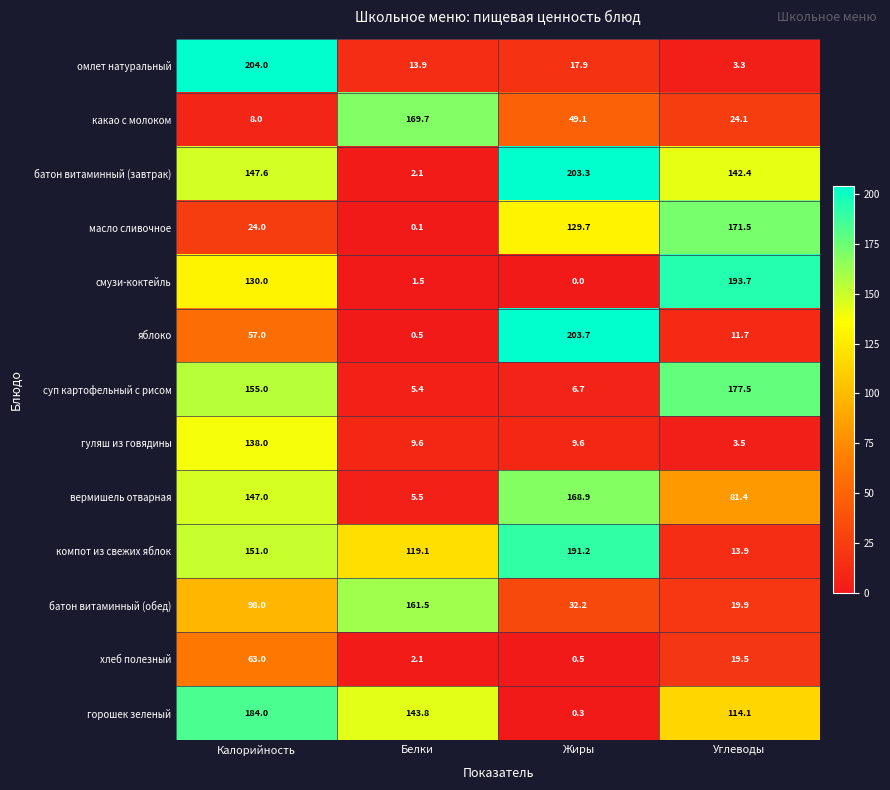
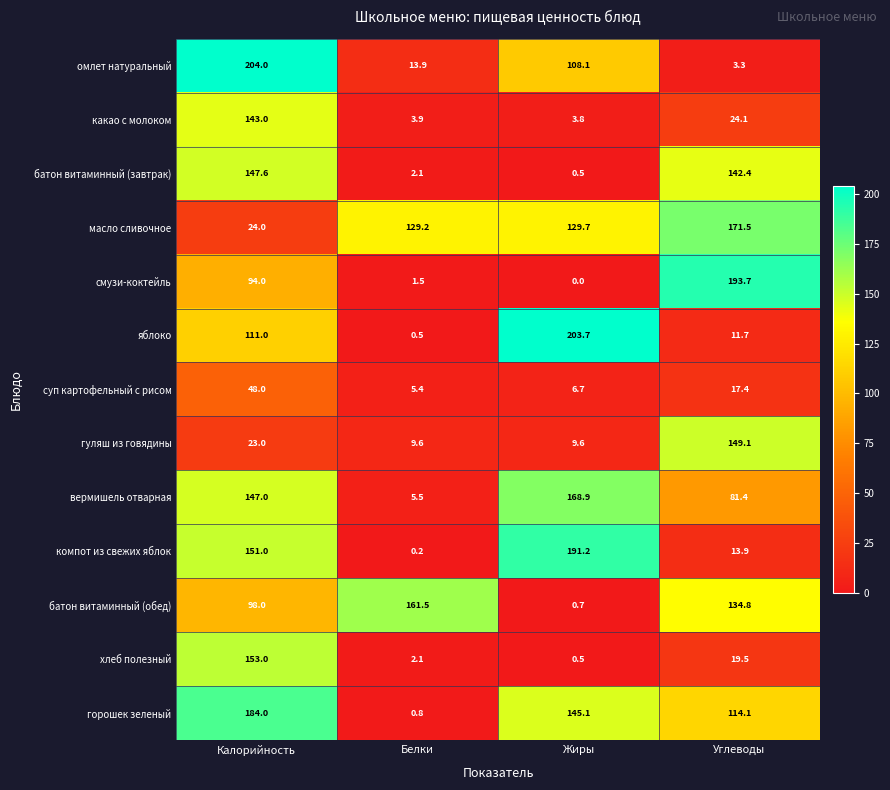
омлет натуральный, Жиры: 17.9 -> 108.1
какао с молоком, Калорийность: 8.0 -> 143.0
какао с молоком, Белки: 169.7 -> 3.9
какао с молоком, Жиры: 49.1 -> 3.8
батон витаминный (завтрак), Жиры: 203.3 -> 0.5
масло сливочное, Белки: 0.1 -> 129.2
смузи-коктейль, Калорийность: 130.0 -> 94.0
яблоко, Калорийность: 57.0 -> 111.0
суп картофельный с рисом, Калорийность: 155.0 -> 48.0
суп картофельный с рисом, Углеводы: 177.5 -> 17.4
гуляш из говядины, Калорийность: 138.0 -> 23.0
гуляш из говядины, Углеводы: 3.5 -> 149.1
компот из свежих яблок, Белки: 119.1 -> 0.2
батон витаминный (обед), Жиры: 32.2 -> 0.7
батон витаминный (обед), Углеводы: 19.9 -> 134.8
хлеб полезный, Калорийность: 63.0 -> 153.0
горошек зеленый, Белки: 143.8 -> 0.8
горошек зеленый, Жиры: 0.3 -> 145.1
